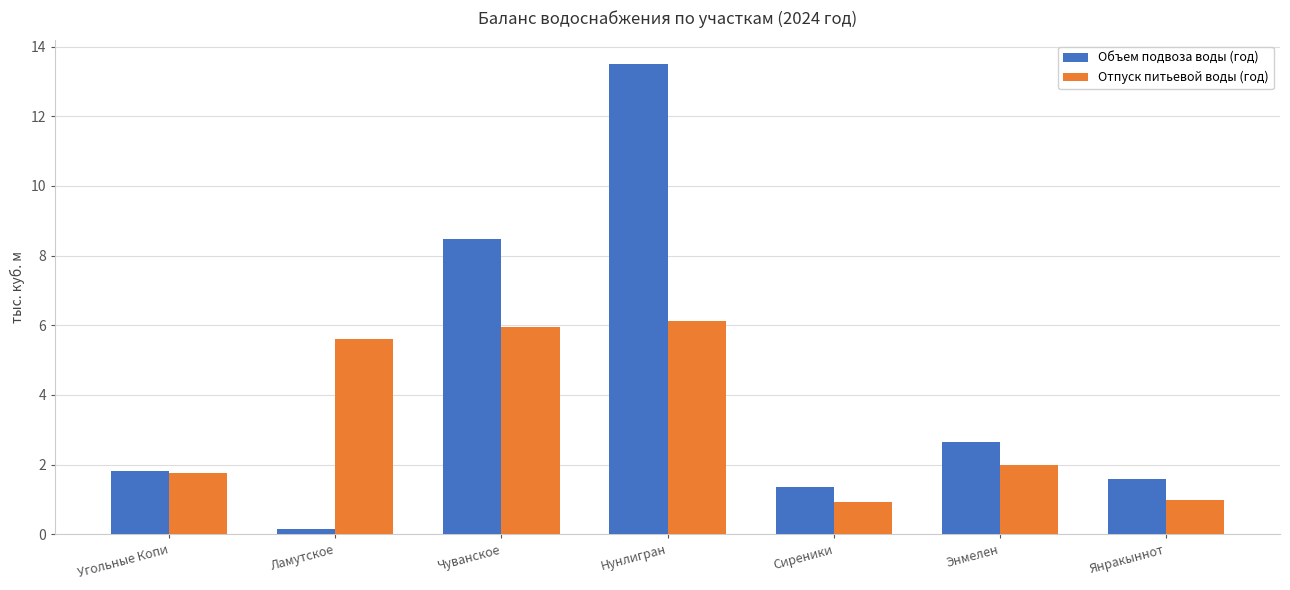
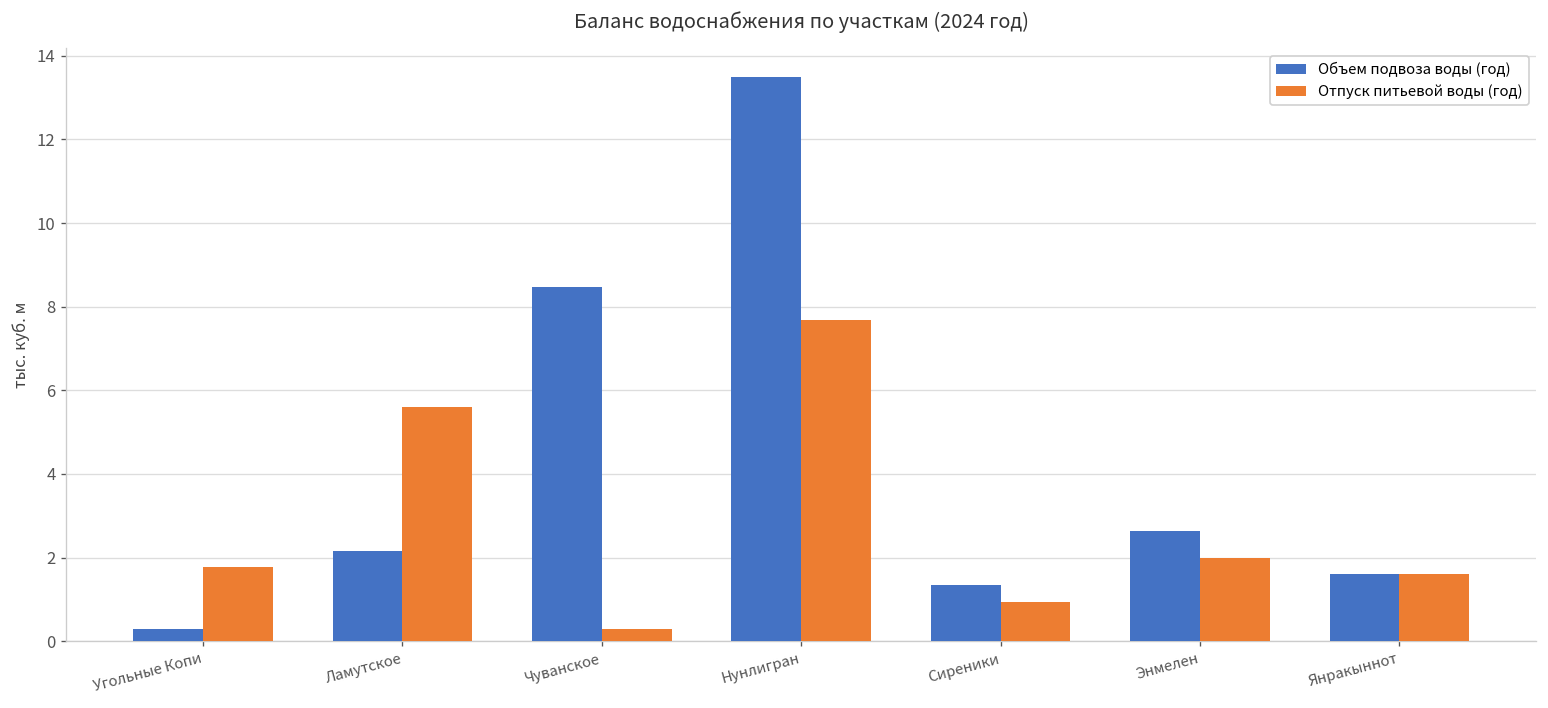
Объем подвоза воды (год), Угольные Копи: 1.8 -> 0.3
Объем подвоза воды (год), Ламутское: 0.1 -> 2.2
Отпуск питьевой воды (год), Чуванское: 5.9 -> 0.3
Отпуск питьевой воды (год), Нунлигран: 6.1 -> 7.7
Отпуск питьевой воды (год), Янракыннот: 1.0 -> 1.6
